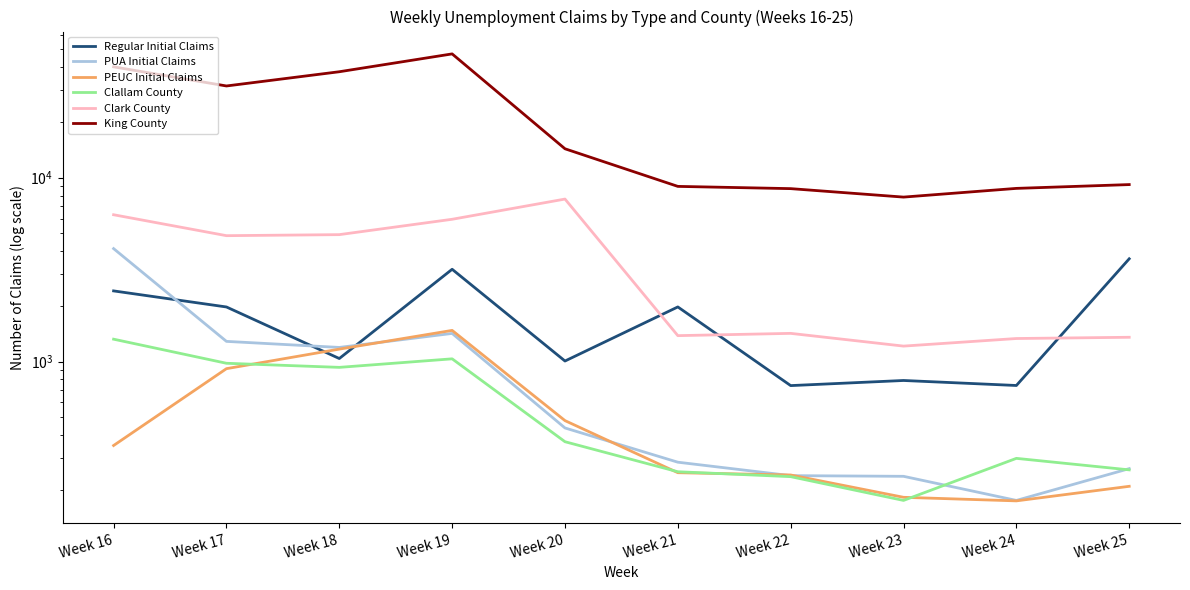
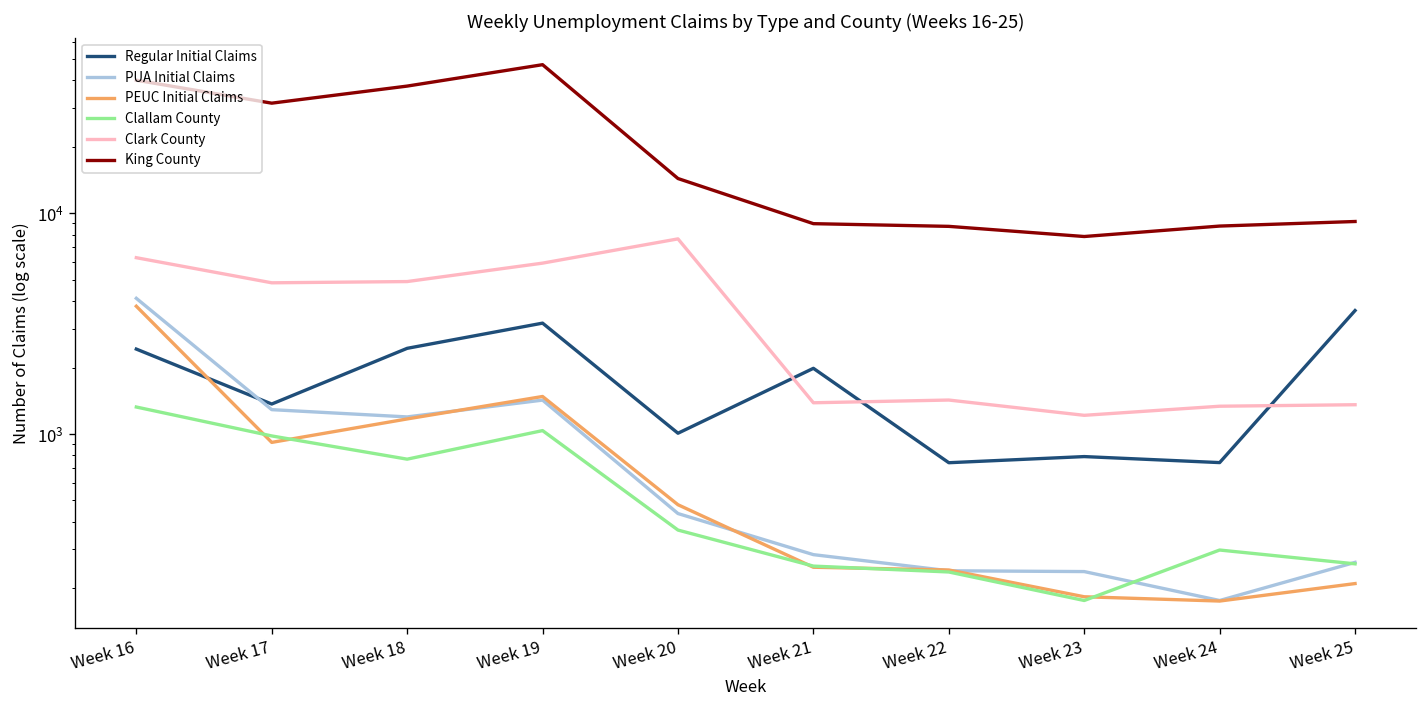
PEUC Initial Claims, Week 16: 350 -> 3800
Regular Initial Claims, Week 17: 2000 -> 1400
Regular Initial Claims, Week 18: 1000 -> 2400
Clallam County, Week 18: 900 -> 770
